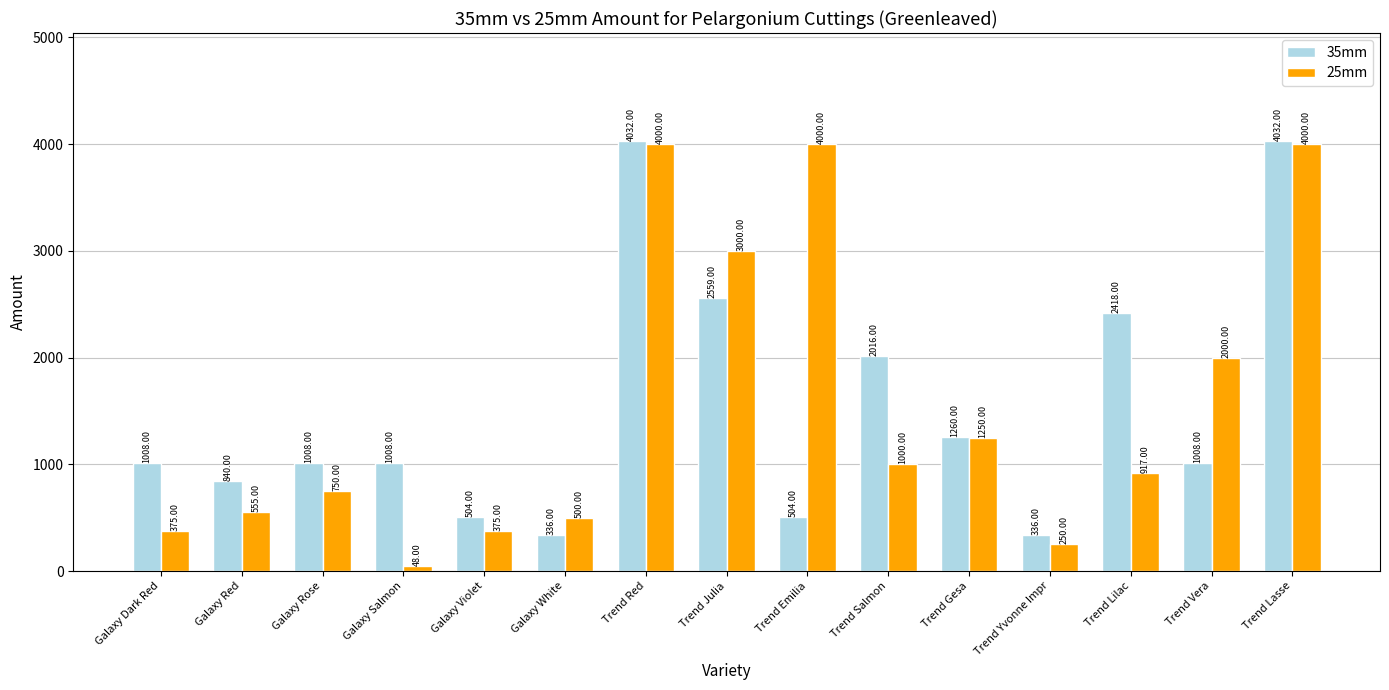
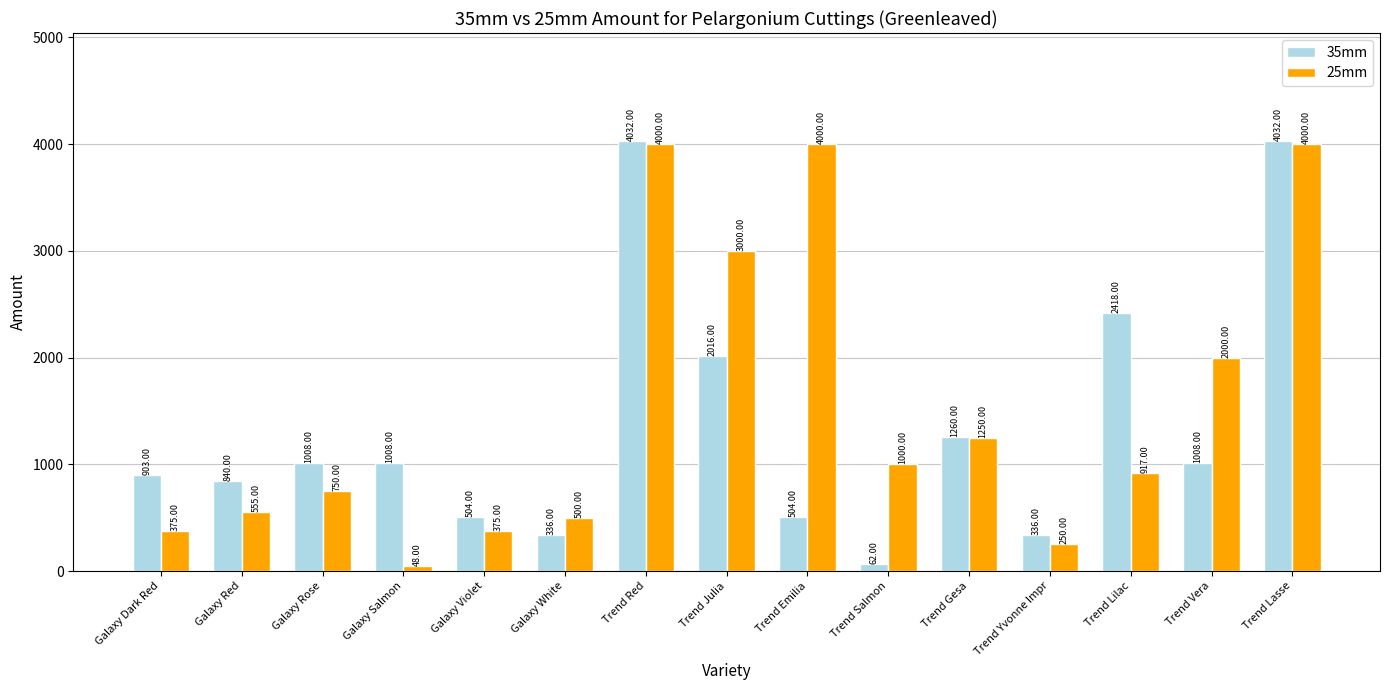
35mm, Galaxy Dark Red: 1008.00 -> 903.00
35mm, Trend Julia: 2559.00 -> 2016.00
35mm, Trend Salmon: 2016.00 -> 62.00
